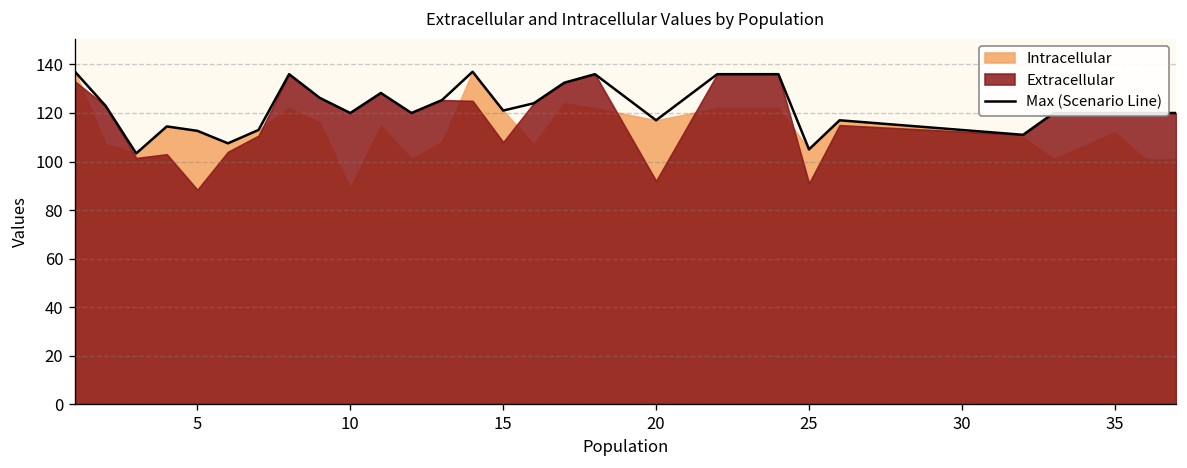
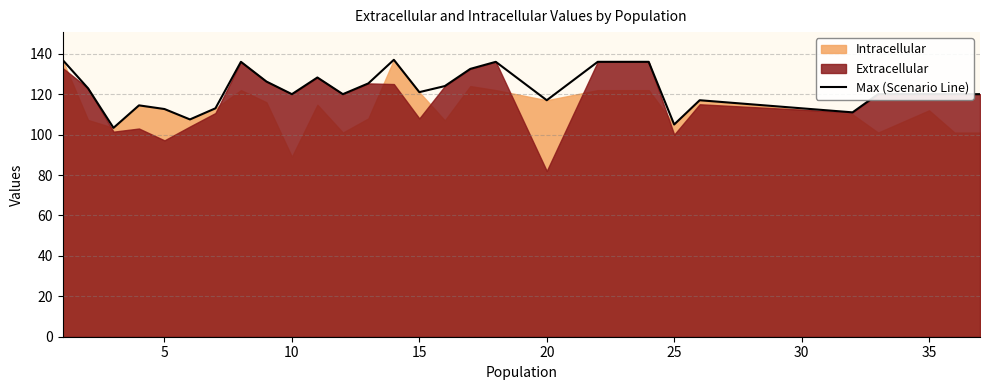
Extracellular, 5: 88 -> 97
Extracellular, 20: 92 -> 82
Extracellular, 25: 91 -> 100
